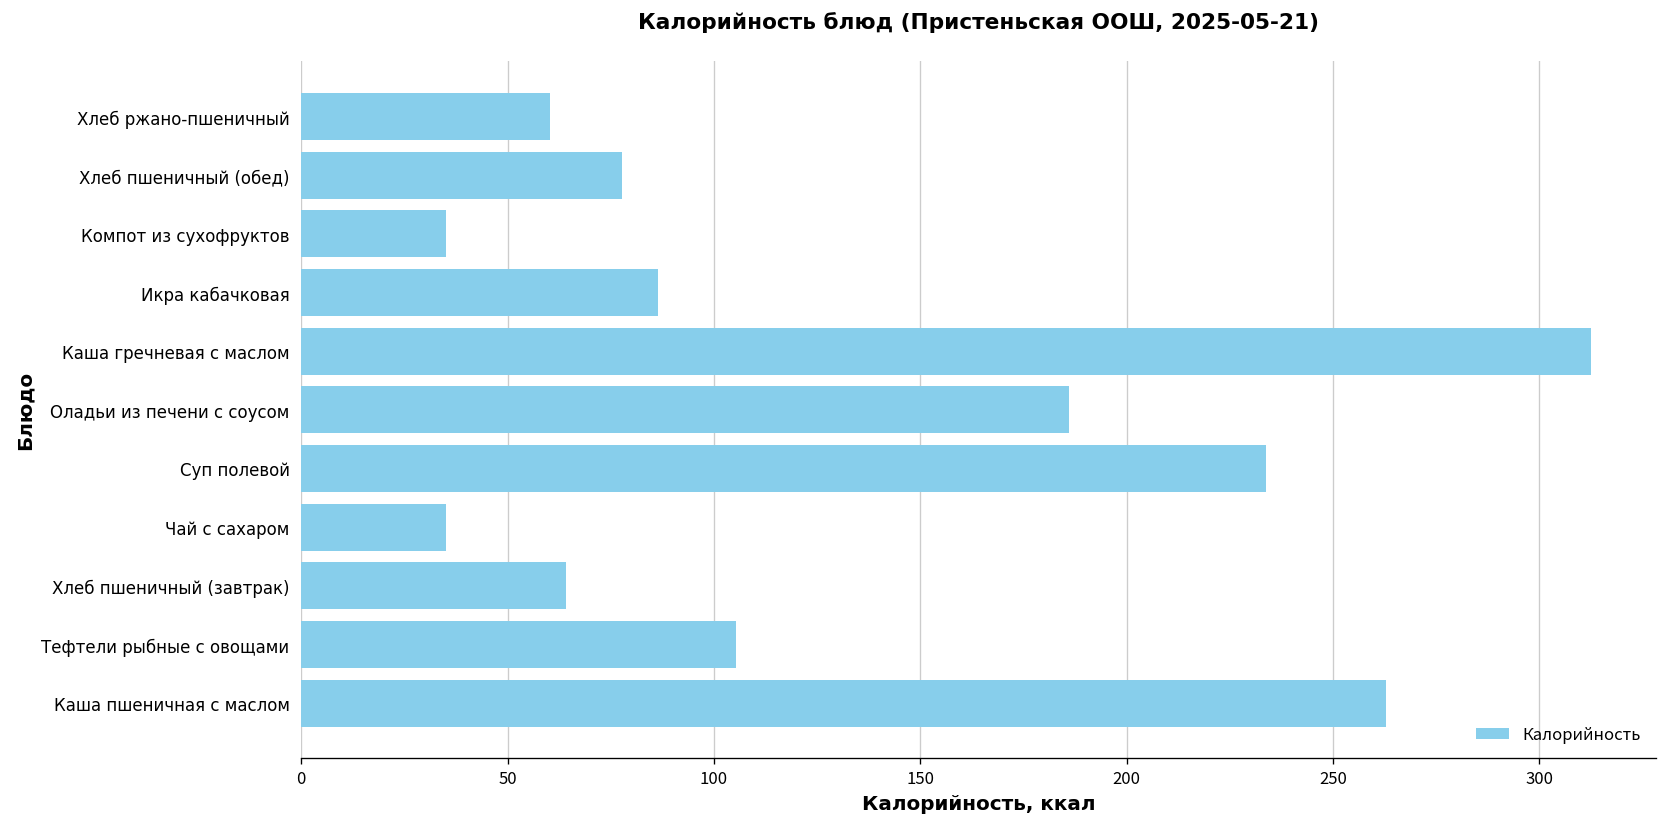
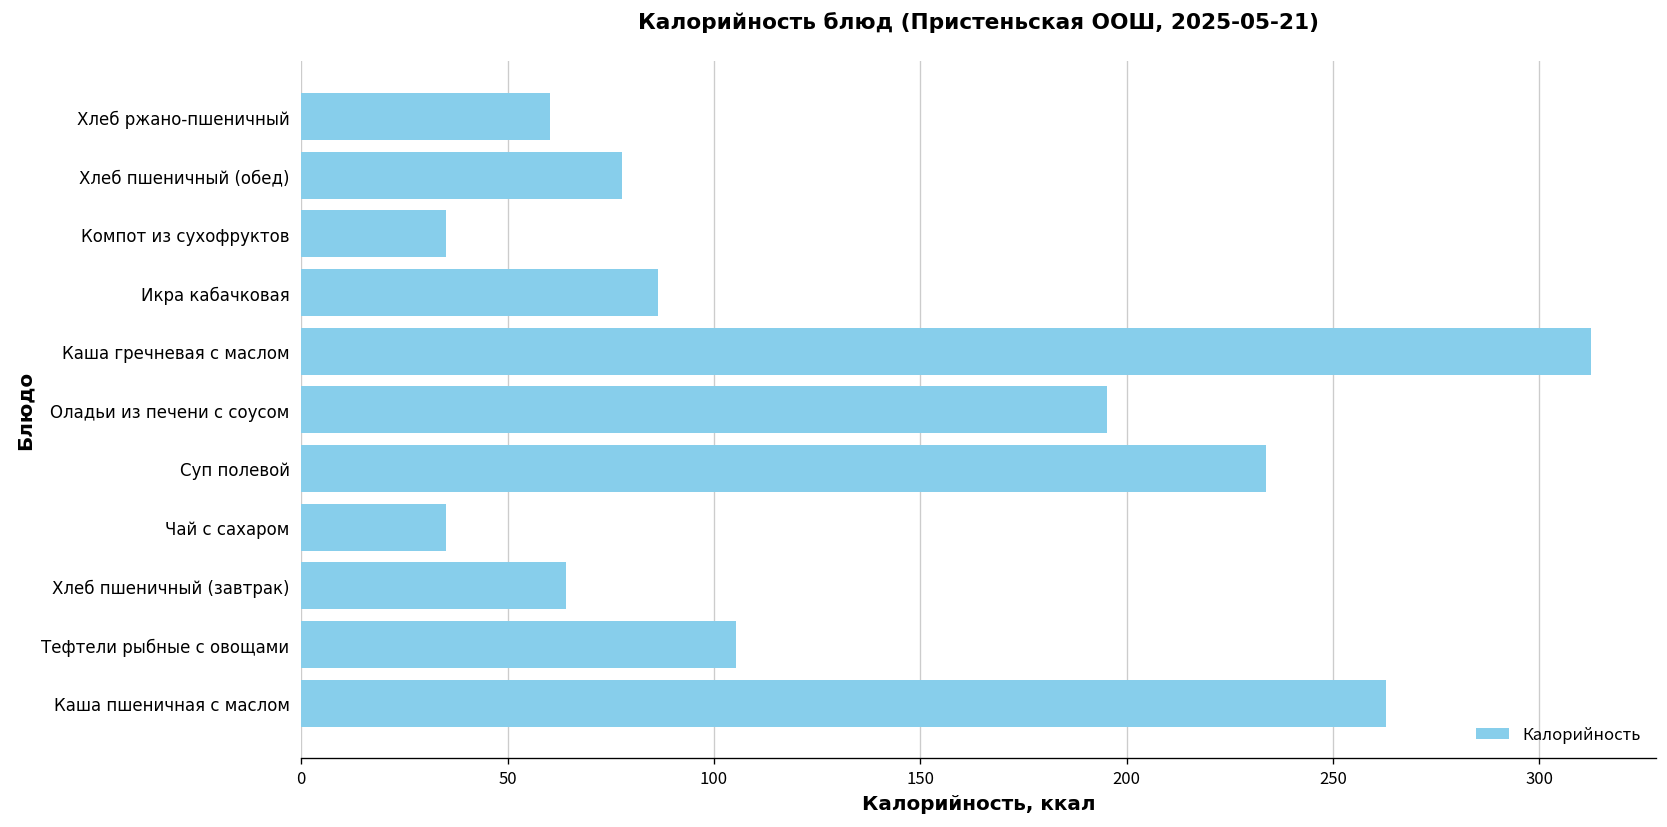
Оладьи из печени с соусом: 186 -> 195
